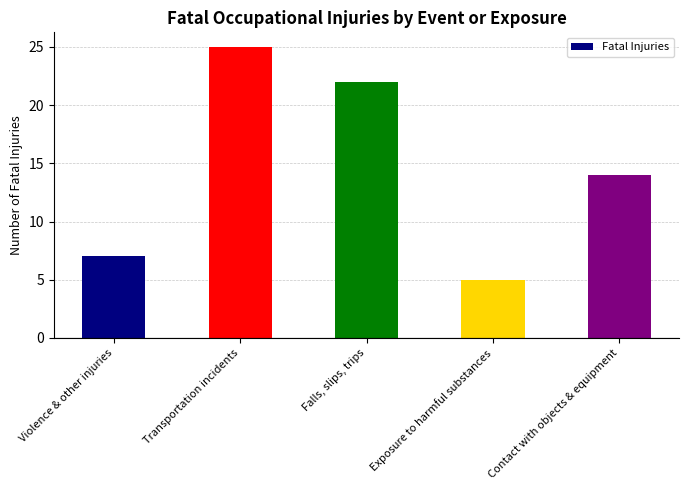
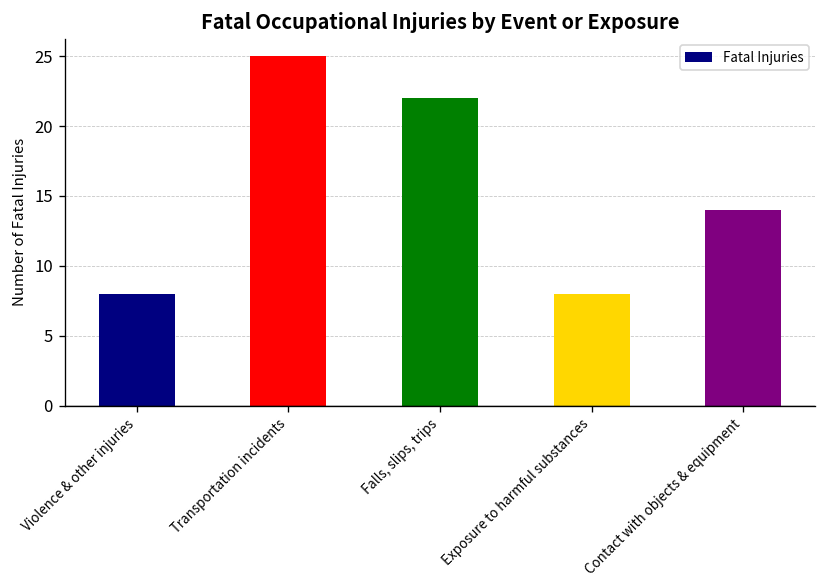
Violence & other injuries: 7 -> 8
Exposure to harmful substances: 5 -> 8
